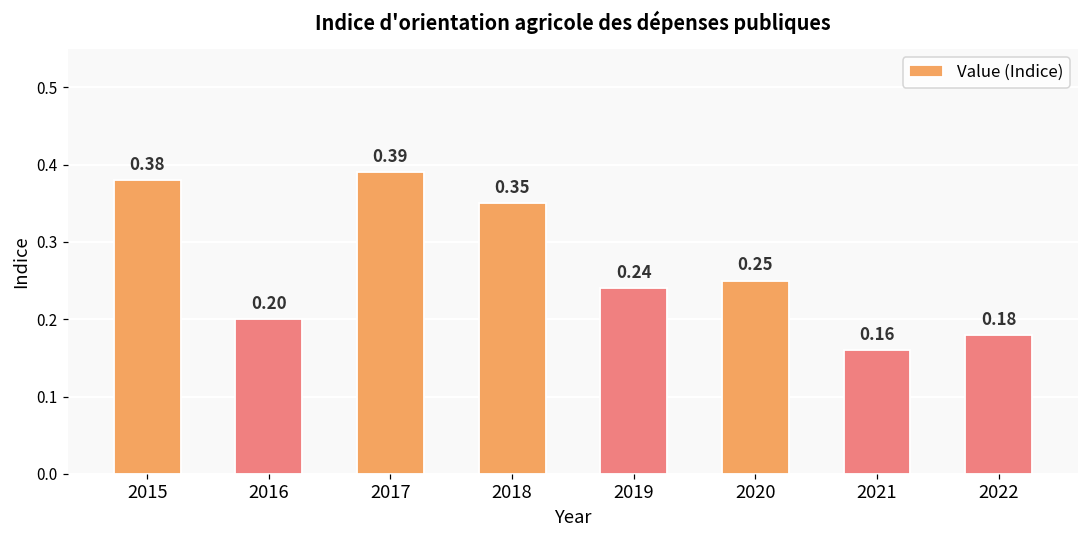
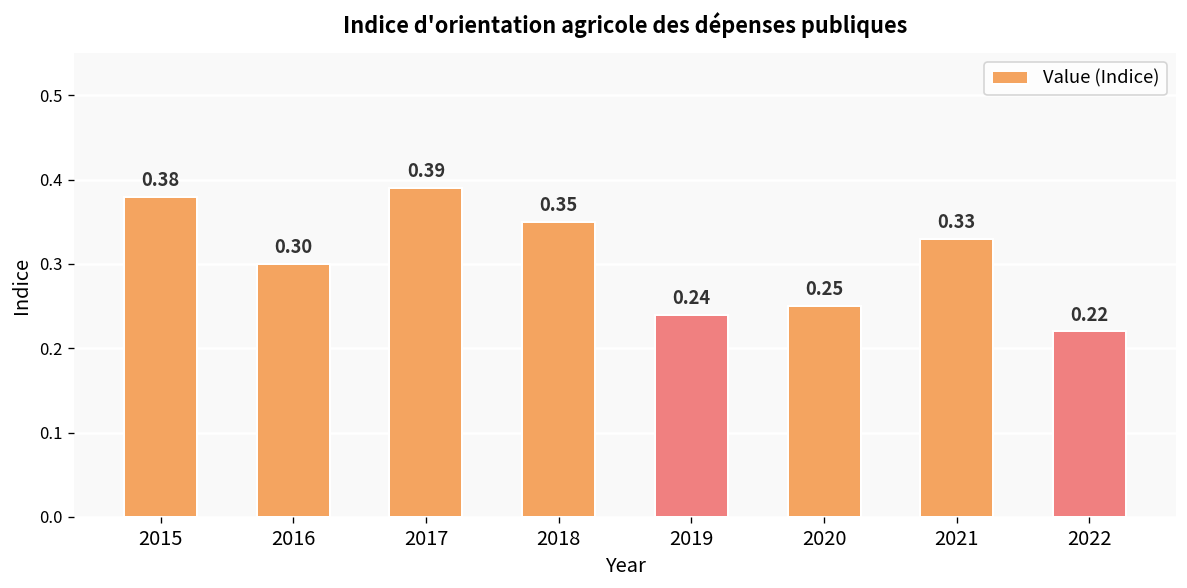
2016: 0.20 -> 0.30
2021: 0.16 -> 0.33
2022: 0.18 -> 0.22
